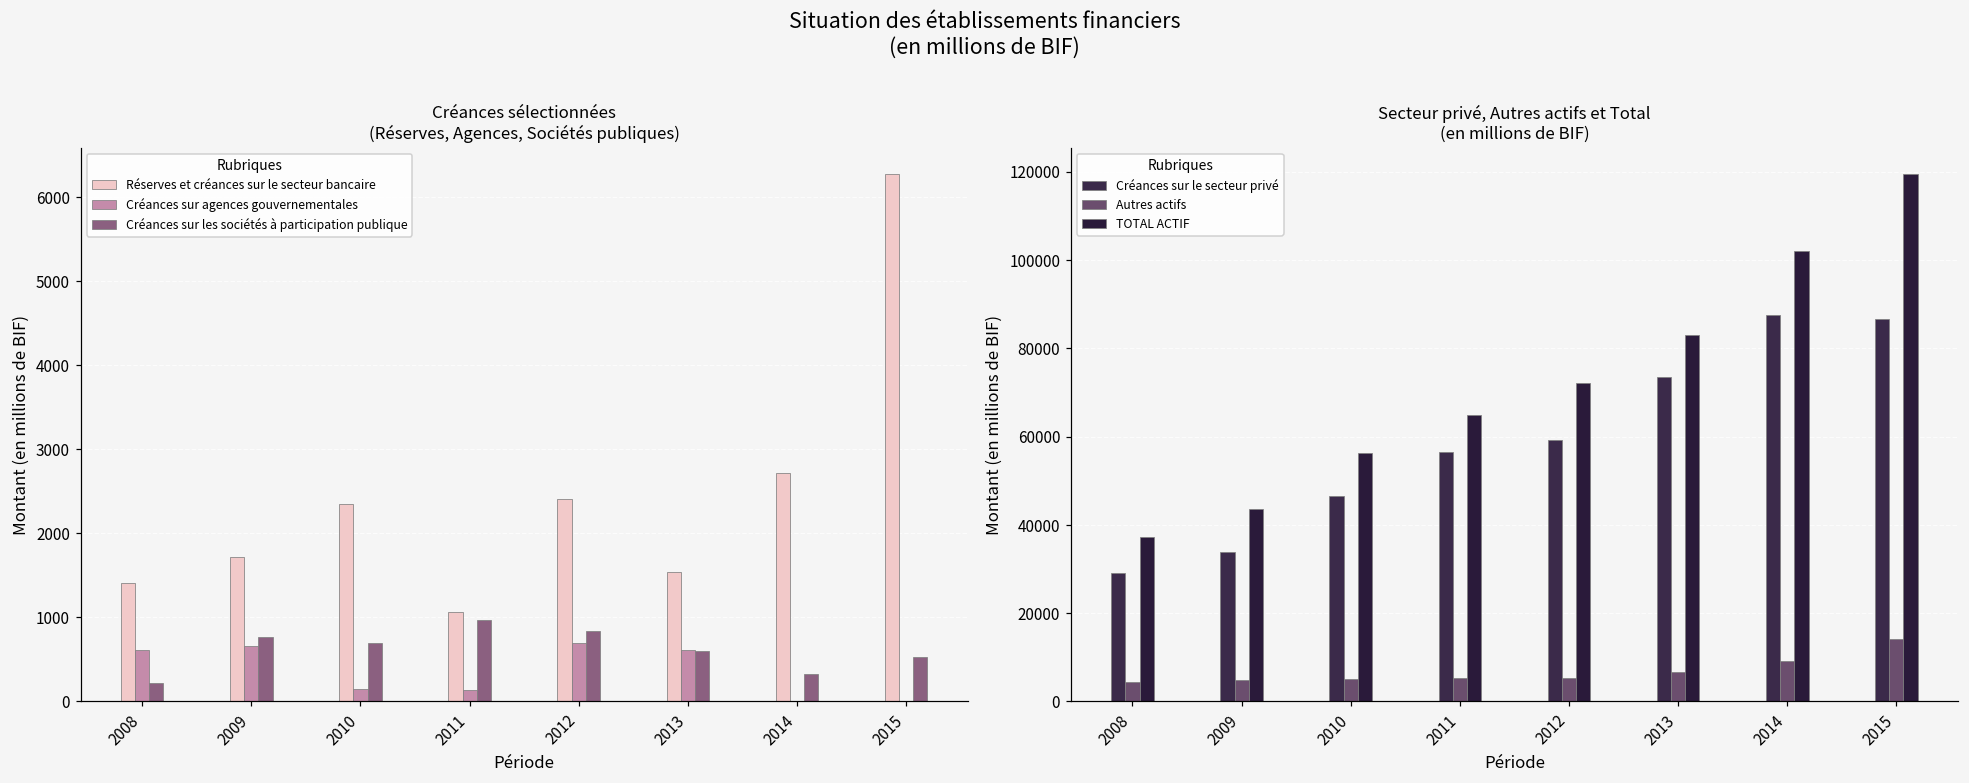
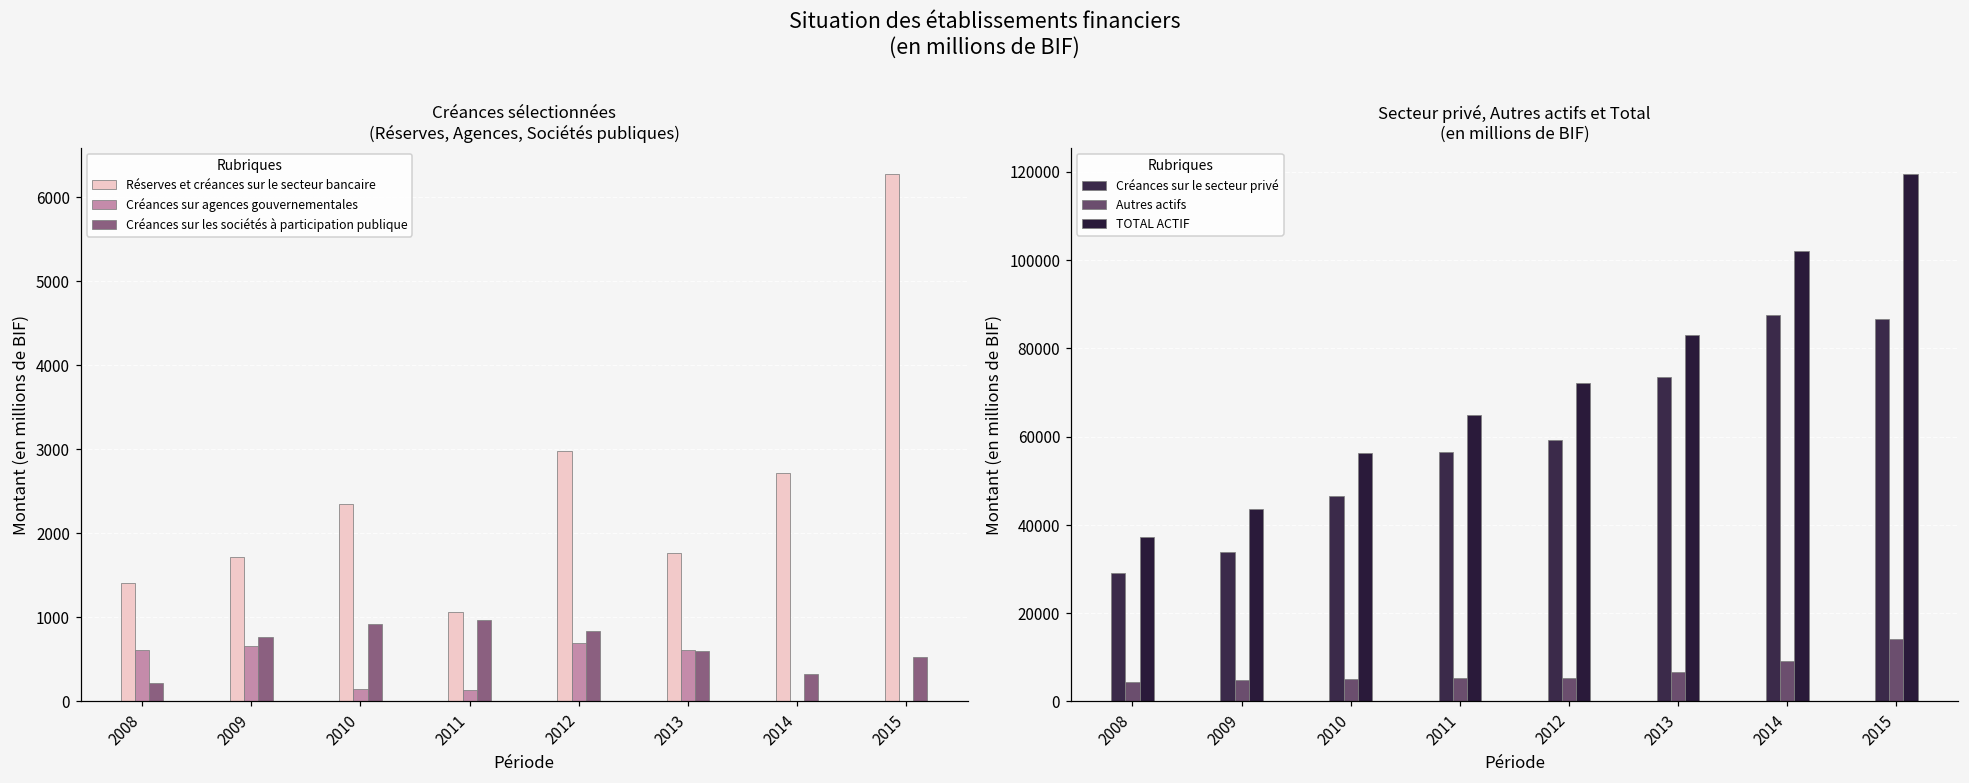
Créances sélectionnées (Réserves, Agences, Sociétés publiques), Créances sur les sociétés à participation publique, 2010: 700 -> 900
Créances sélectionnées (Réserves, Agences, Sociétés publiques), Réserves et créances sur le secteur bancaire, 2012: 2400 -> 3000
Créances sélectionnées (Réserves, Agences, Sociétés publiques), Réserves et créances sur le secteur bancaire, 2013: 1500 -> 1800
